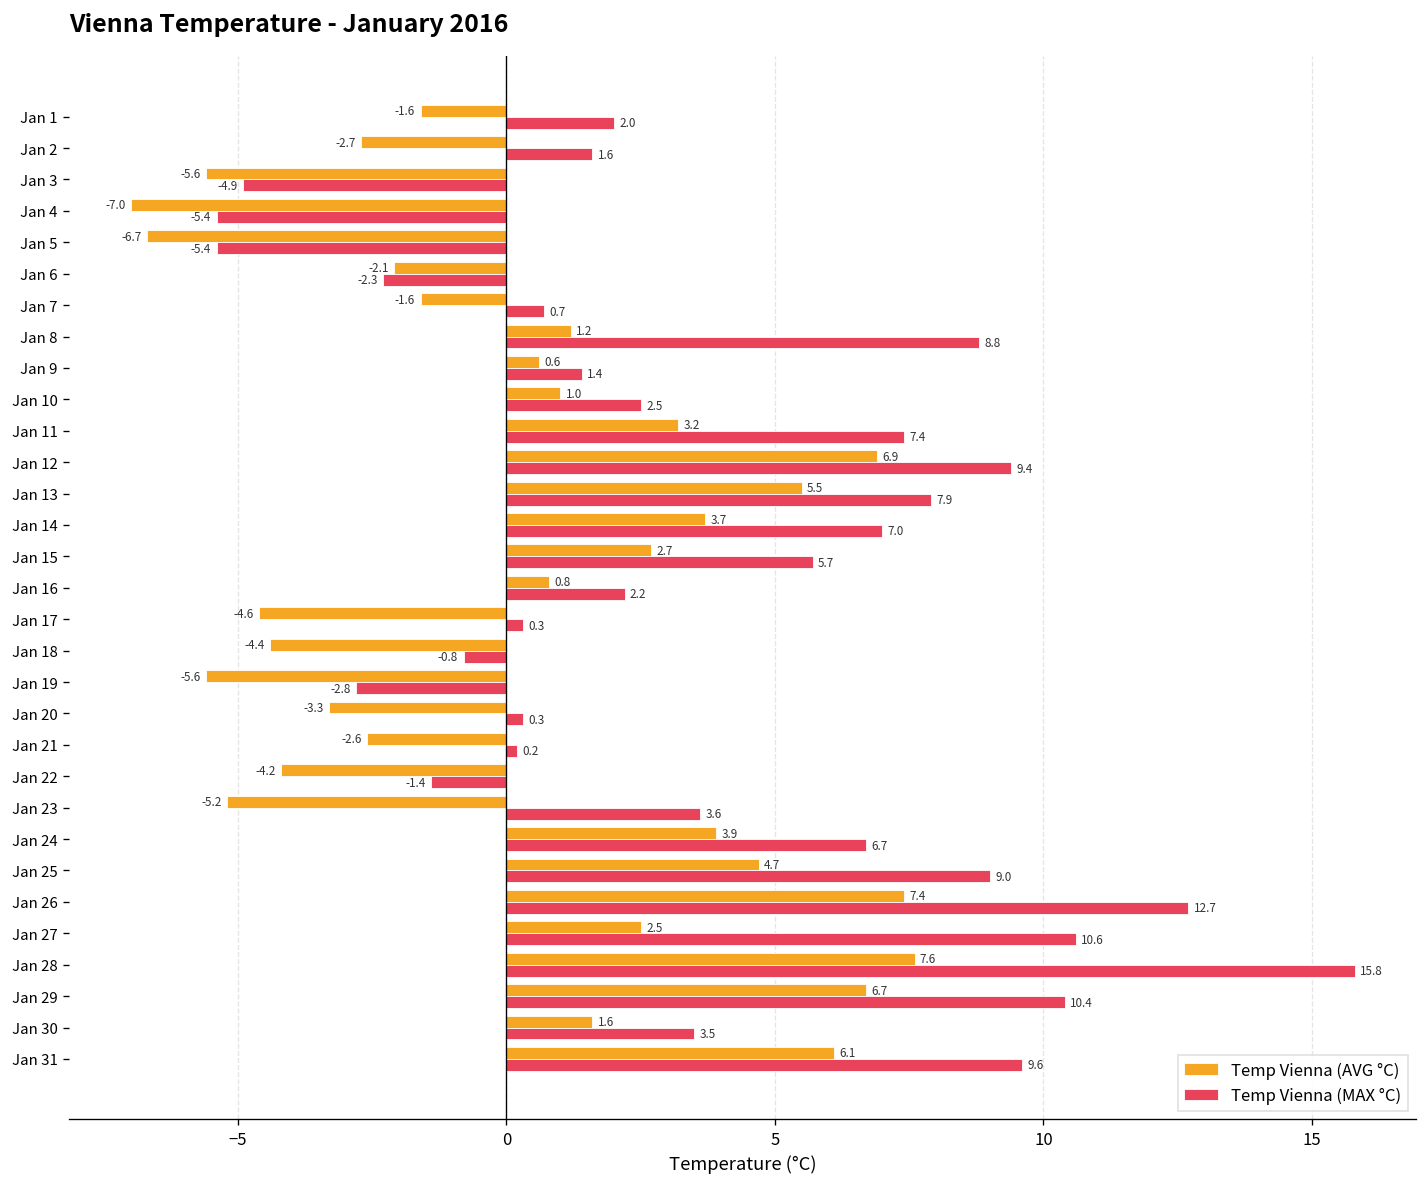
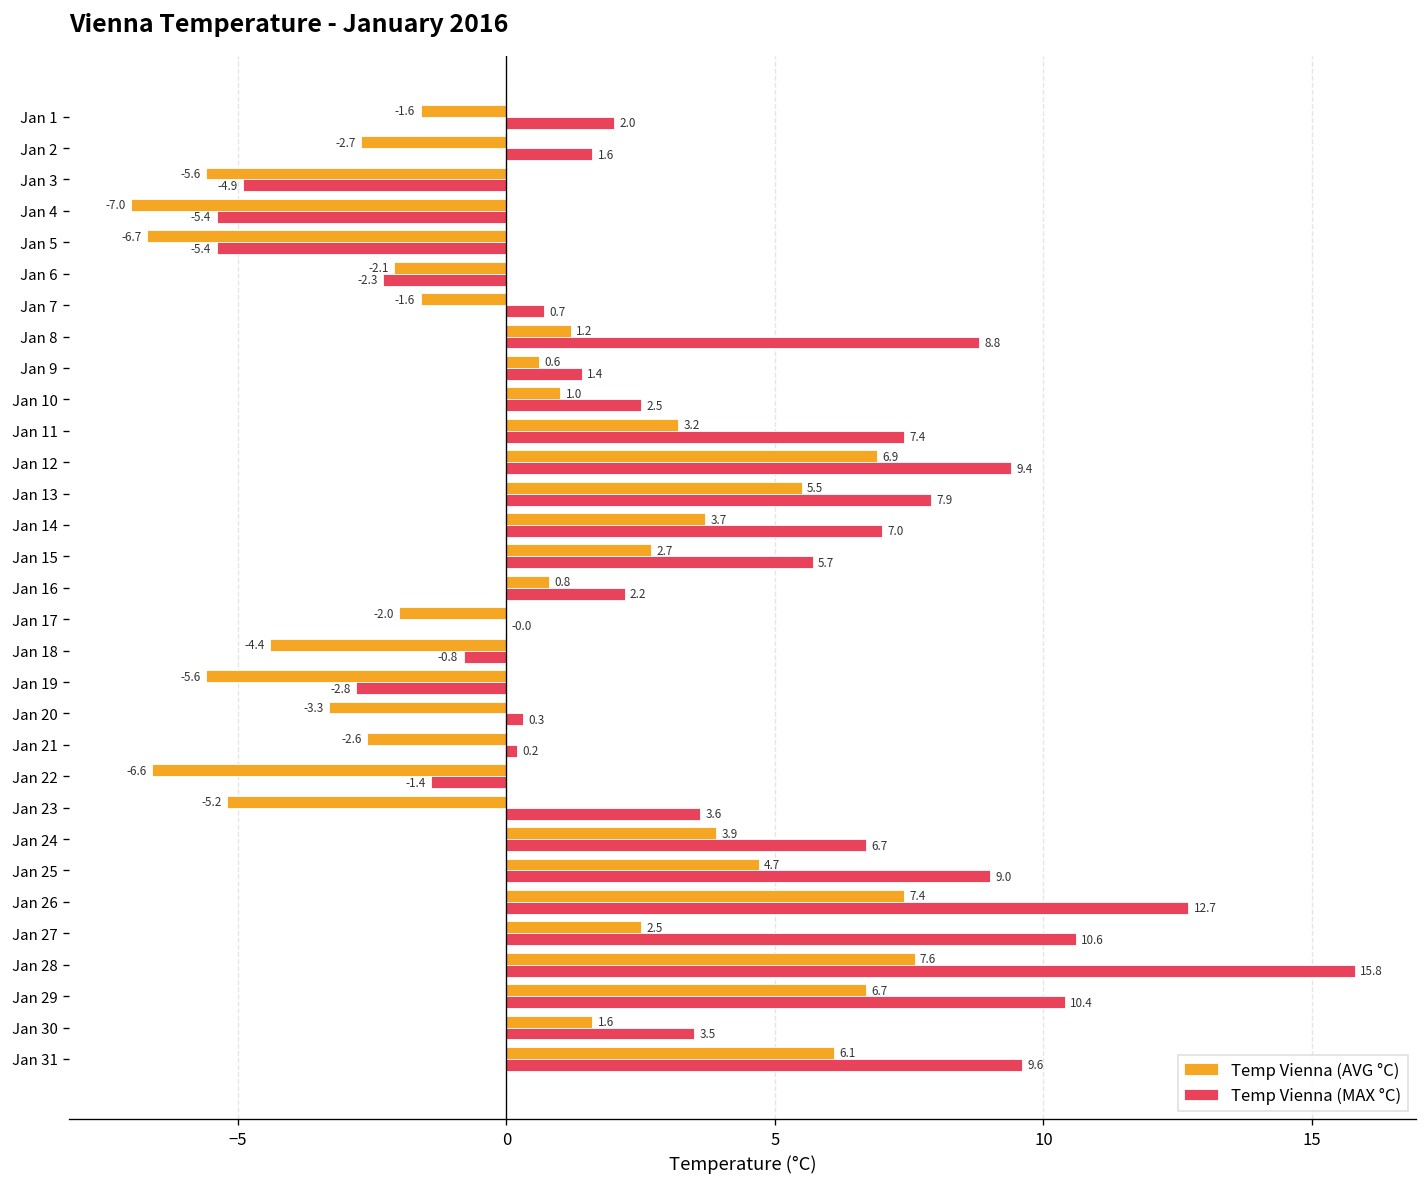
Temp Vienna (AVG °C), Jan 17: -4.6 -> -2.0
Temp Vienna (MAX °C), Jan 17: 0.3 -> -0.0
Temp Vienna (AVG °C), Jan 22: -4.2 -> -6.6
